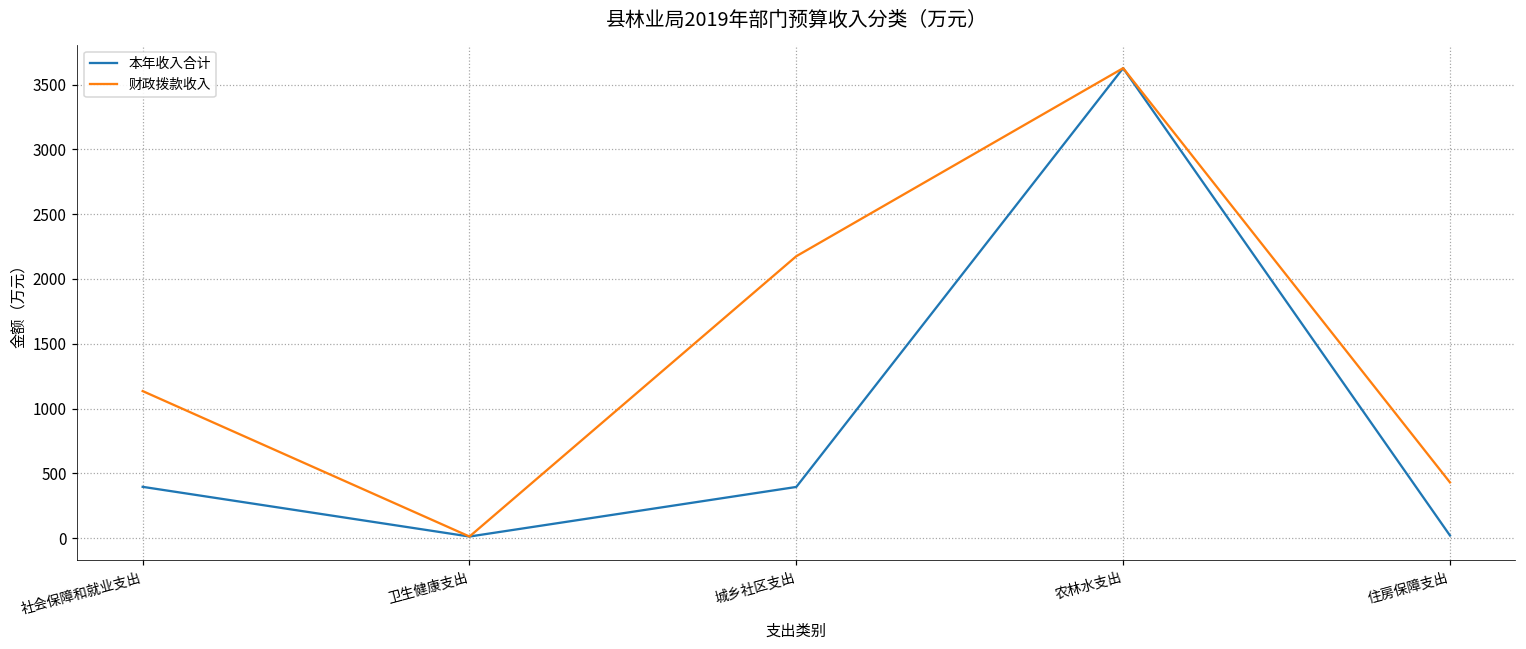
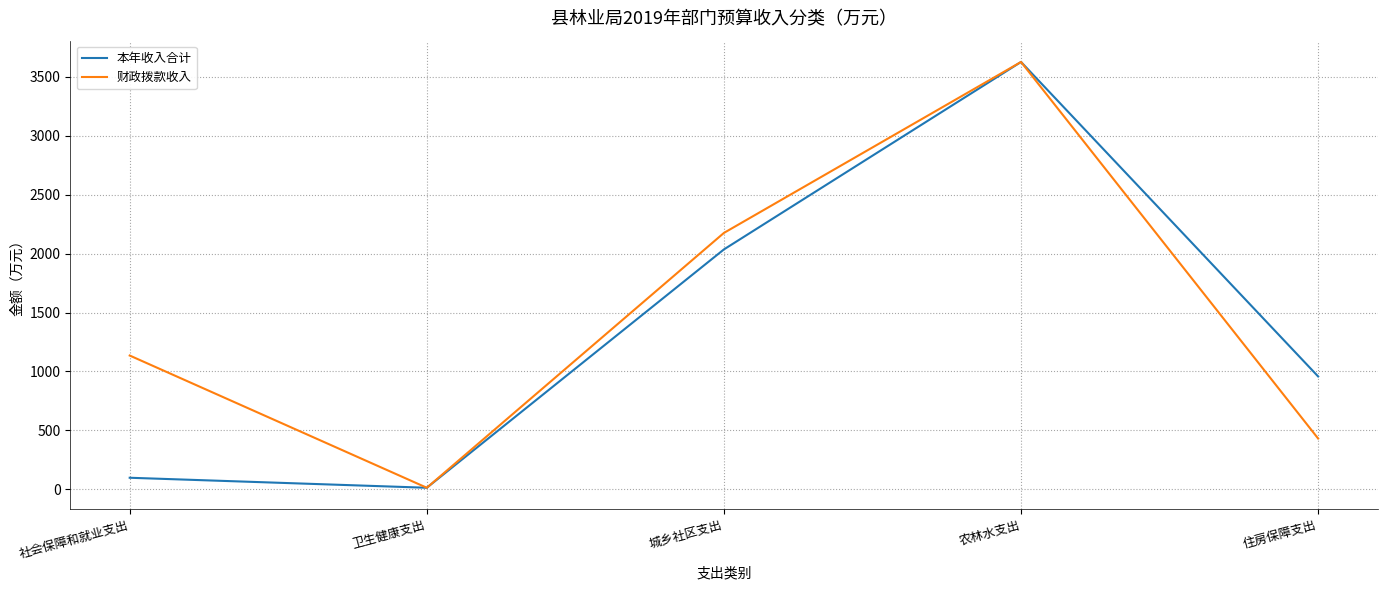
本年收入合计, 社会保障和就业支出: 400 -> 100
本年收入合计, 城乡社区支出: 400 -> 2040
本年收入合计, 住房保障支出: 20 -> 960
